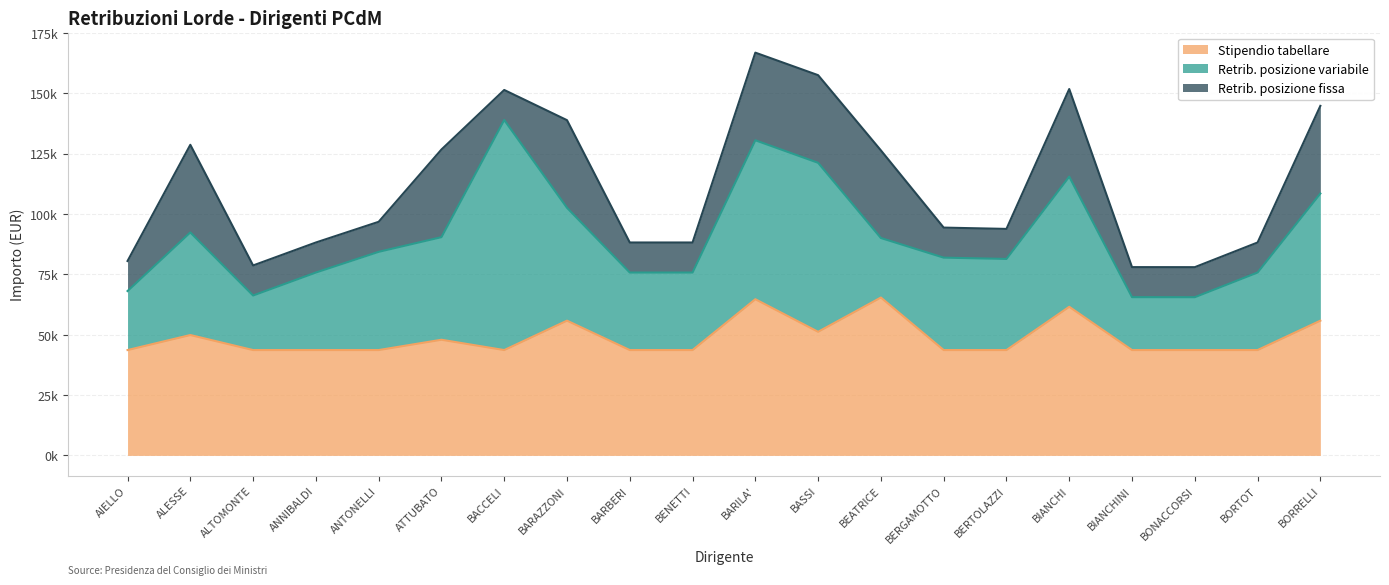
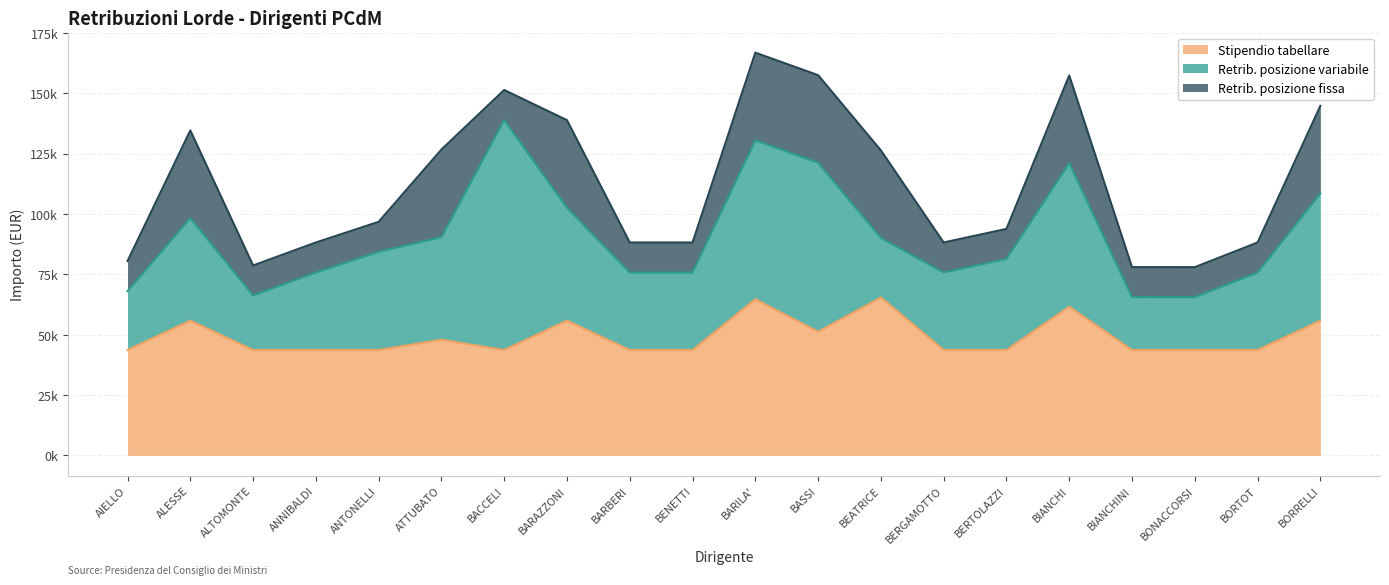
Stipendio tabellare, ALESSE: 50000 -> 56000
Retrib. posizione variabile, BERGAMOTTO: 38000 -> 32000
Retrib. posizione variabile, BIANCHI: 54000 -> 60000
